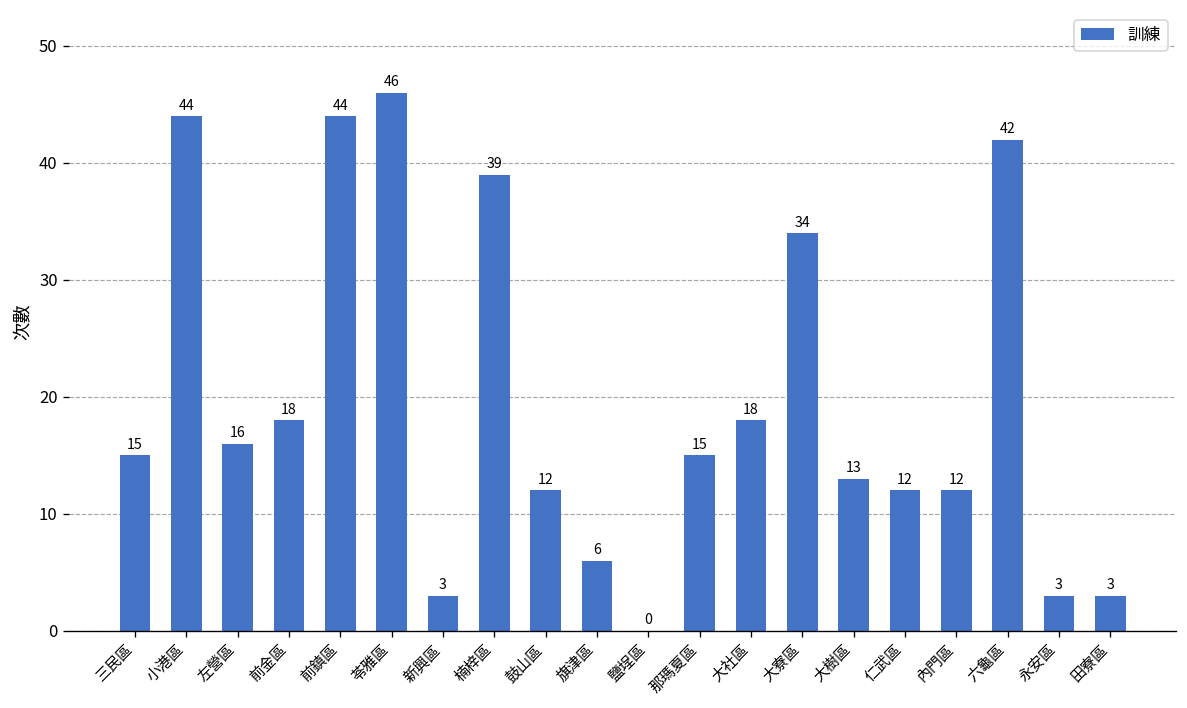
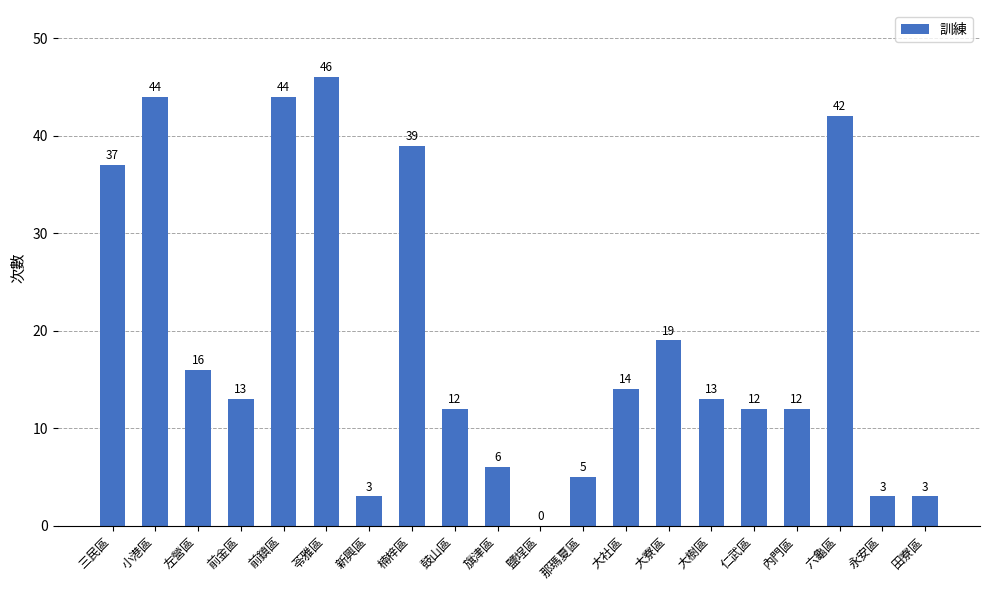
三民區: 15 -> 37
前金區: 18 -> 13
那瑪夏區: 15 -> 5
大社區: 18 -> 14
大寮區: 34 -> 19
